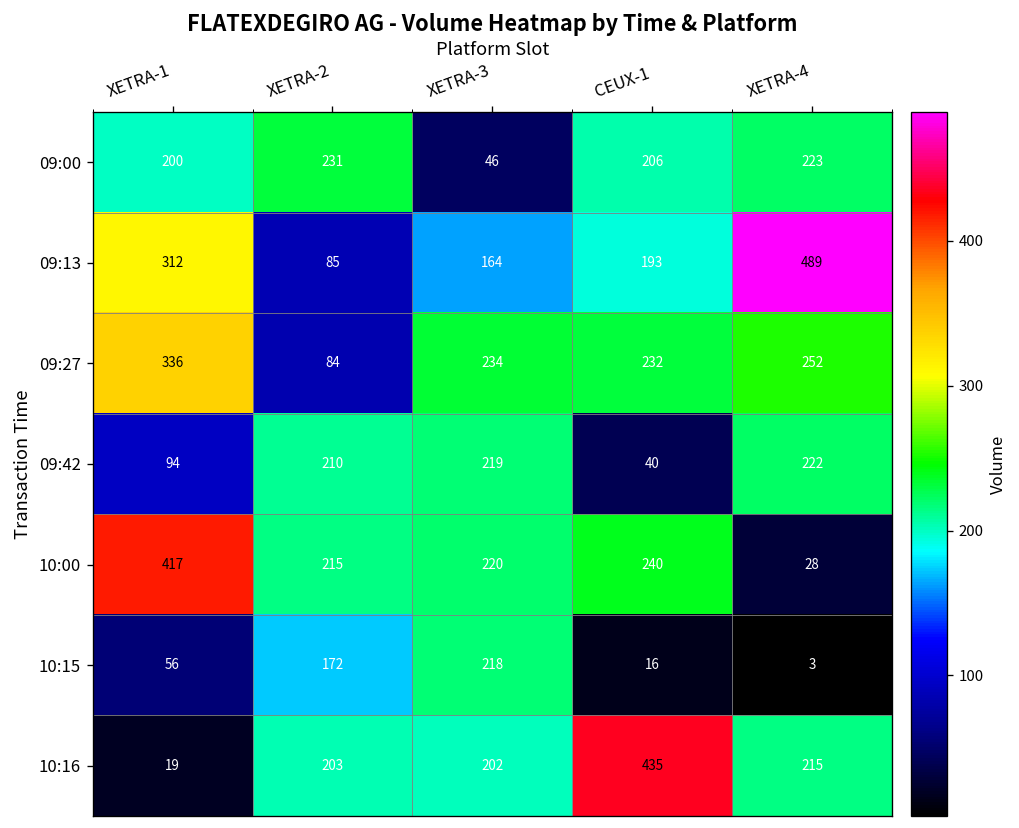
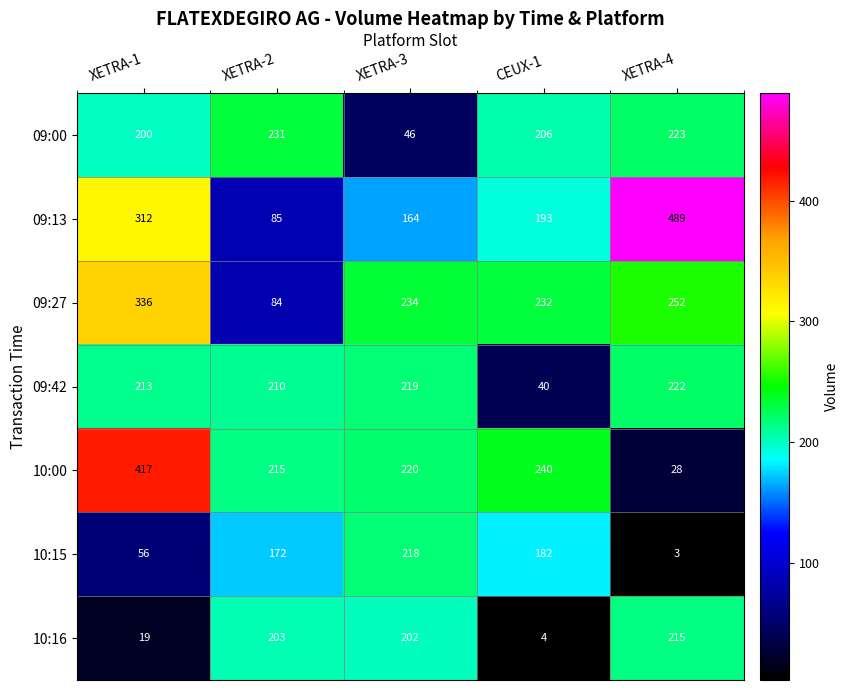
09:42, XETRA-1: 94 -> 213
10:15, CEUX-1: 16 -> 182
10:16, CEUX-1: 435 -> 4
